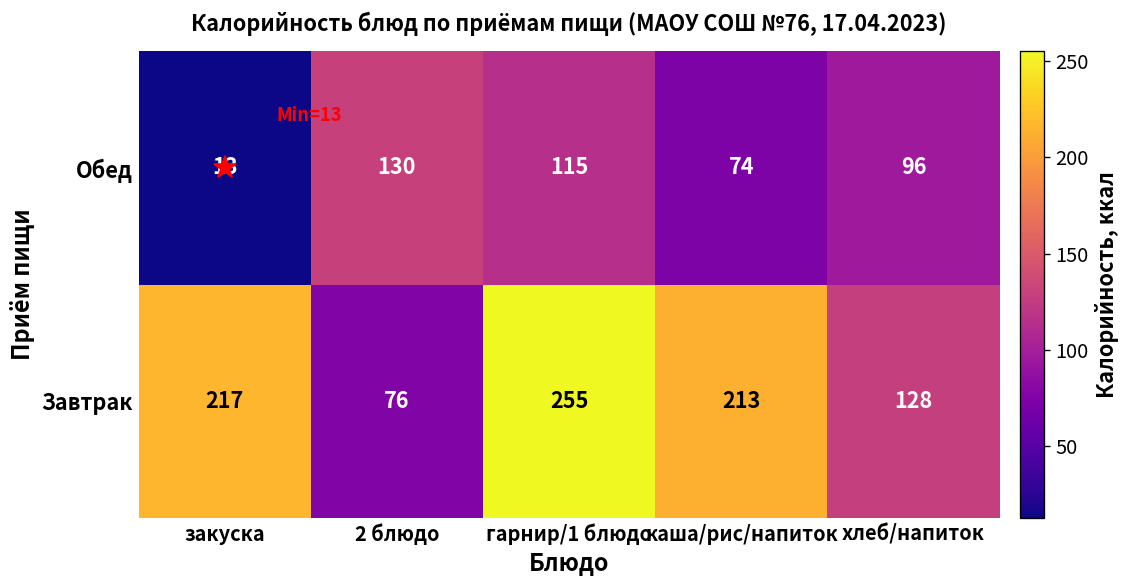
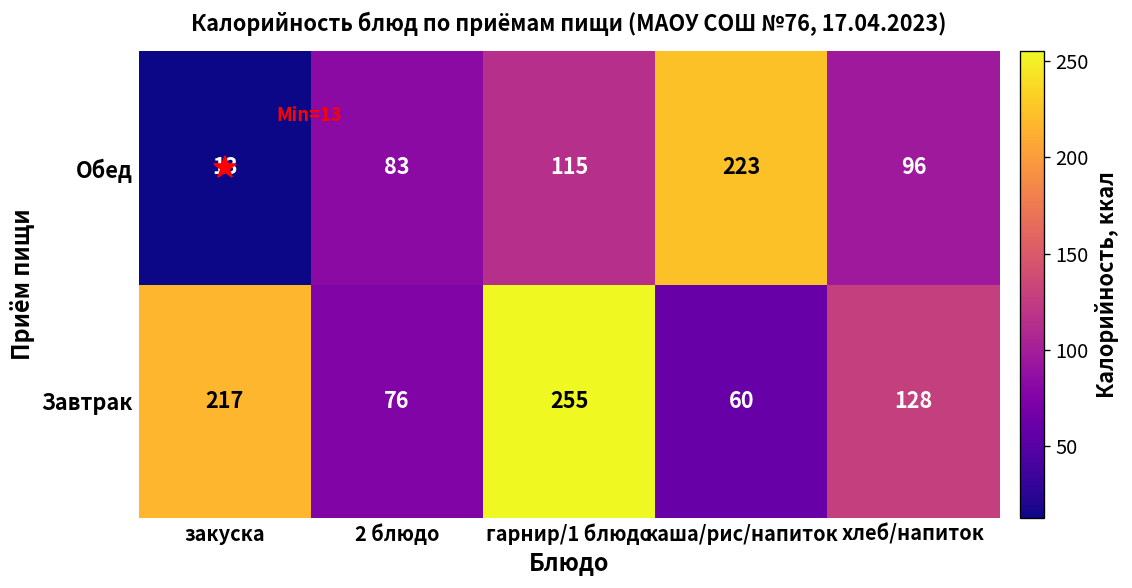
Обед, 2 блюдо: 130 -> 83
Обед, каша/рис/напиток: 74 -> 223
Завтрак, каша/рис/напиток: 213 -> 60
